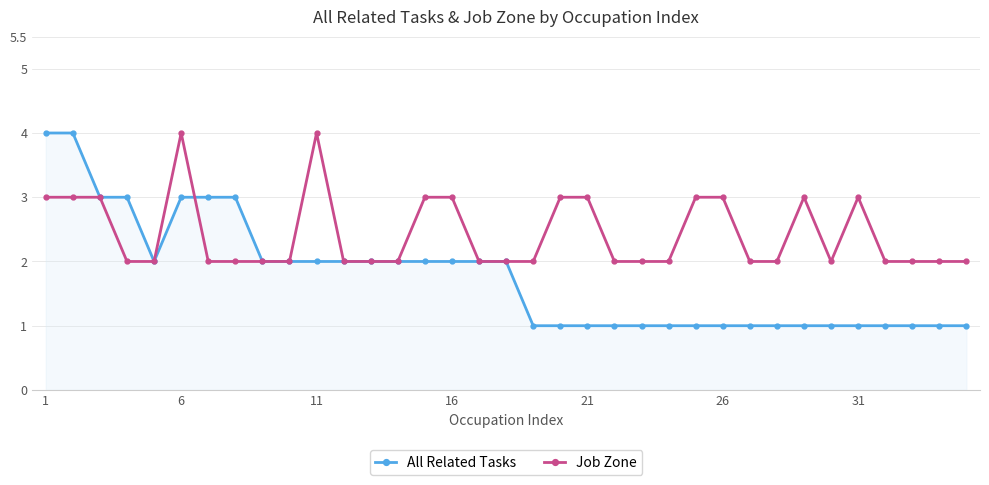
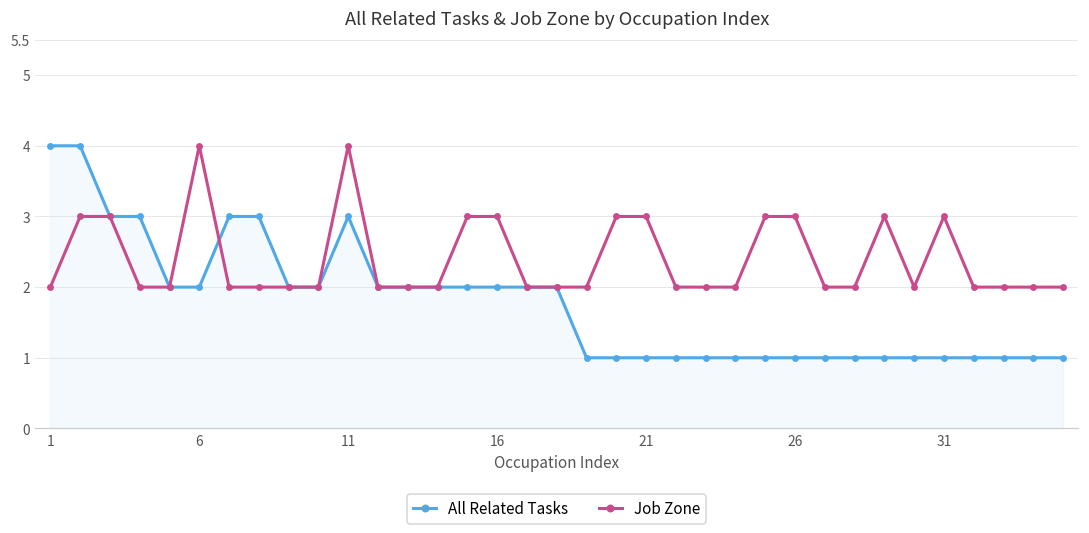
Job Zone, 1: 3 -> 2
All Related Tasks, 6: 3 -> 2
All Related Tasks, 11: 2 -> 3
